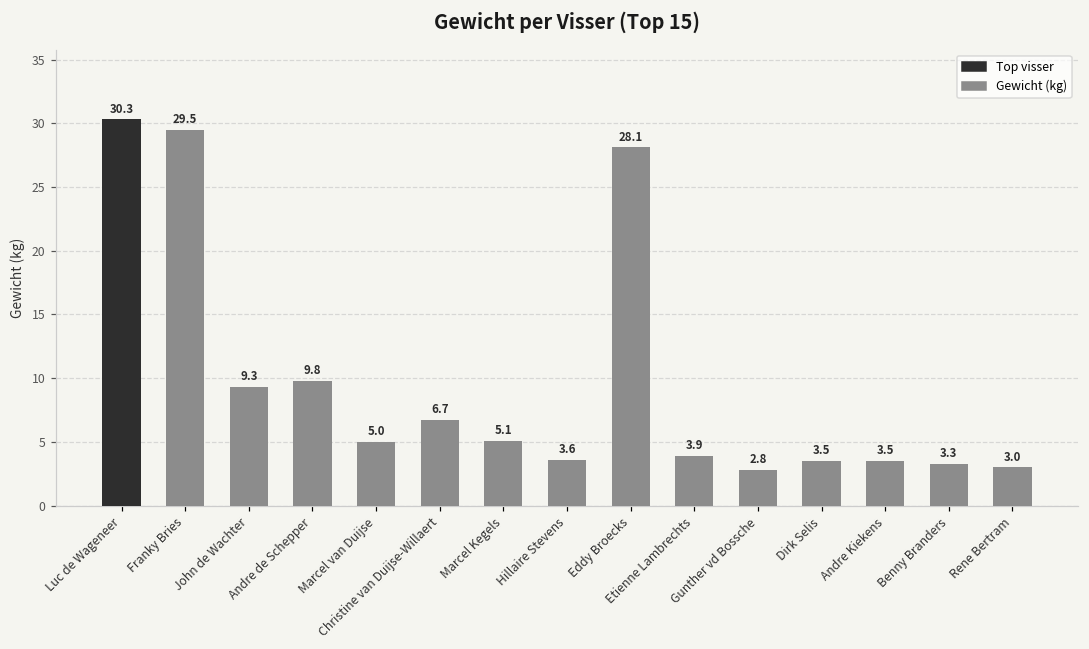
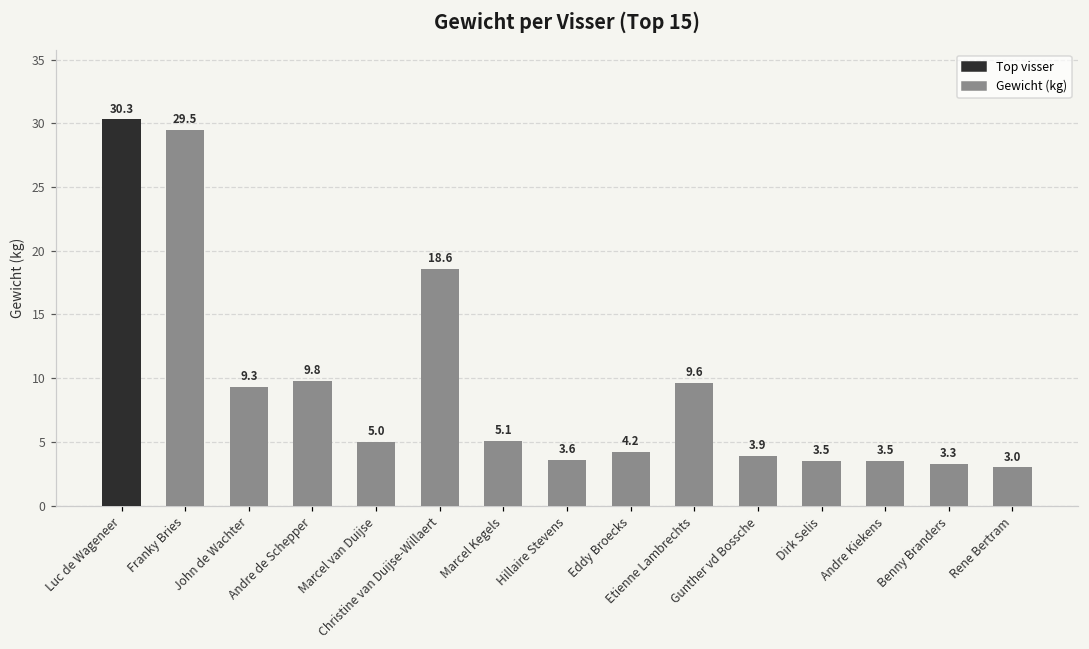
Christine van Duijse-Willaert: 6.7 -> 18.6
Eddy Broecks: 28.1 -> 4.2
Etienne Lambrechts: 3.9 -> 9.6
Gunther vd Bossche: 2.8 -> 3.9
